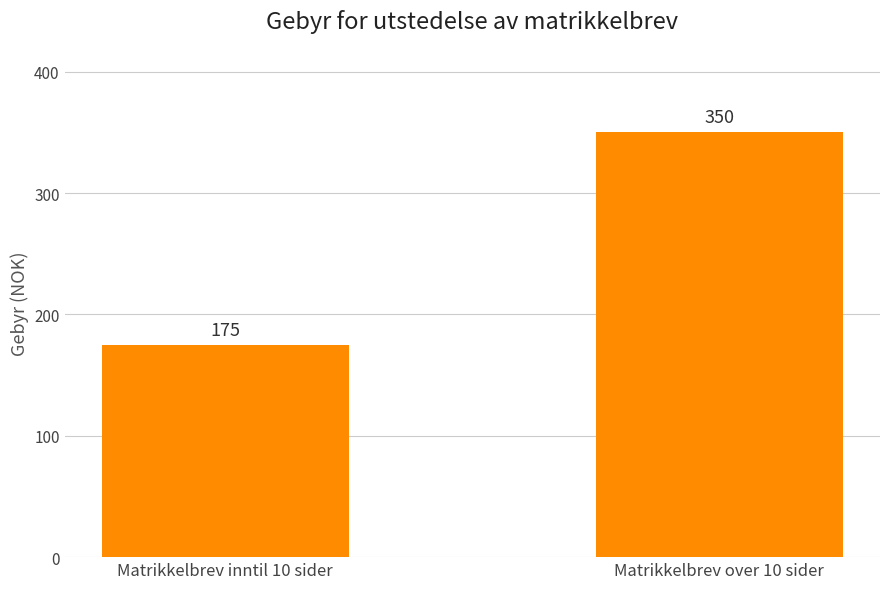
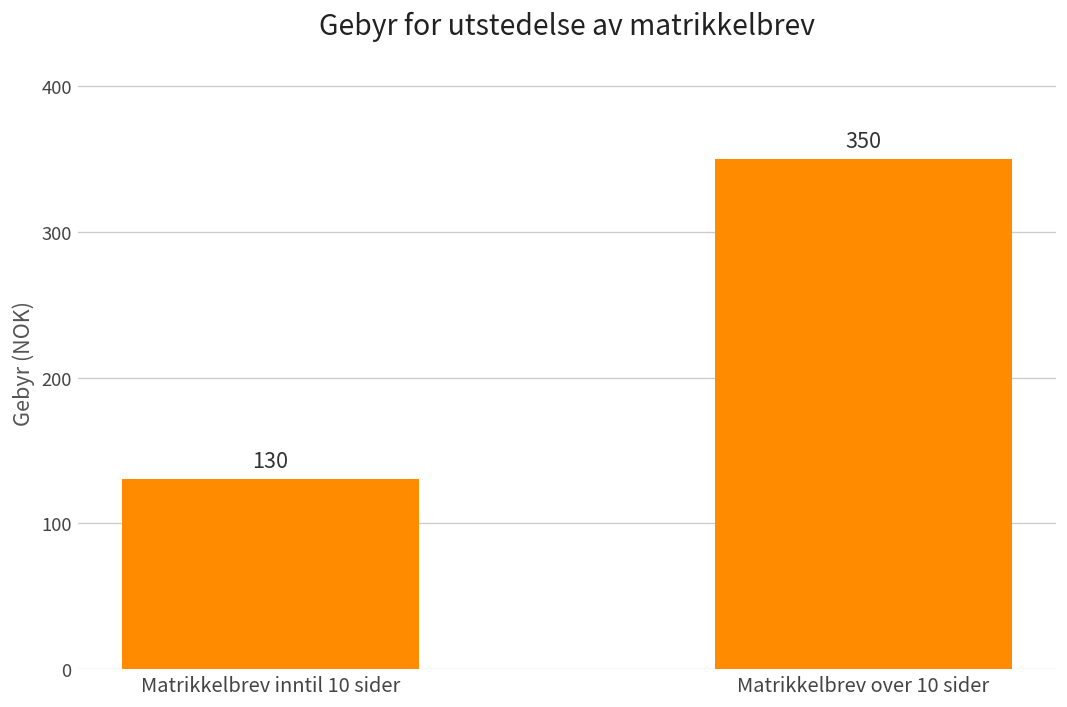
Matrikkelbrev inntil 10 sider: 175 -> 130
